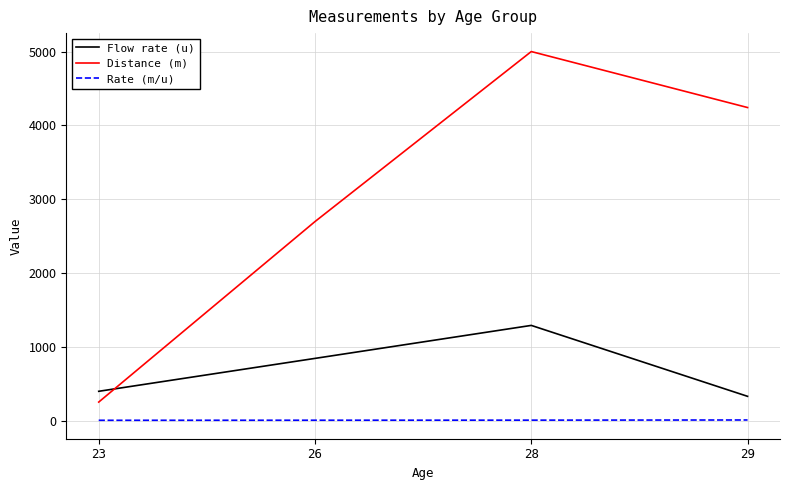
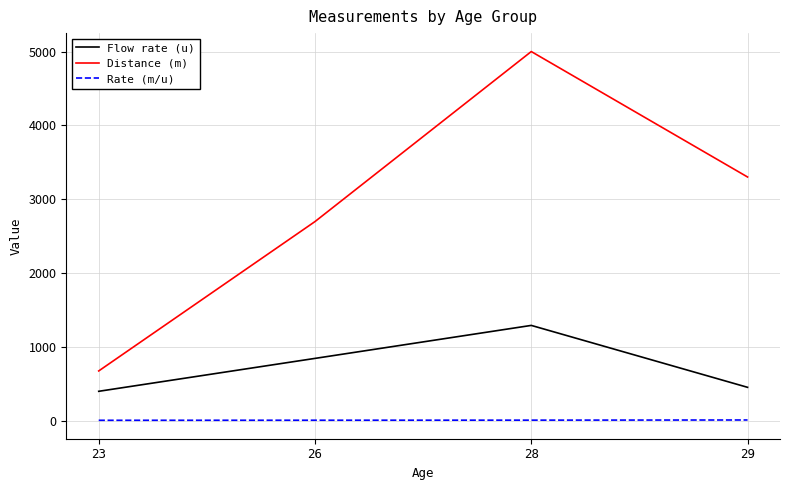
Distance (m), 23: 300 -> 700
Flow rate (u), 29: 300 -> 500
Distance (m), 29: 4200 -> 3300
